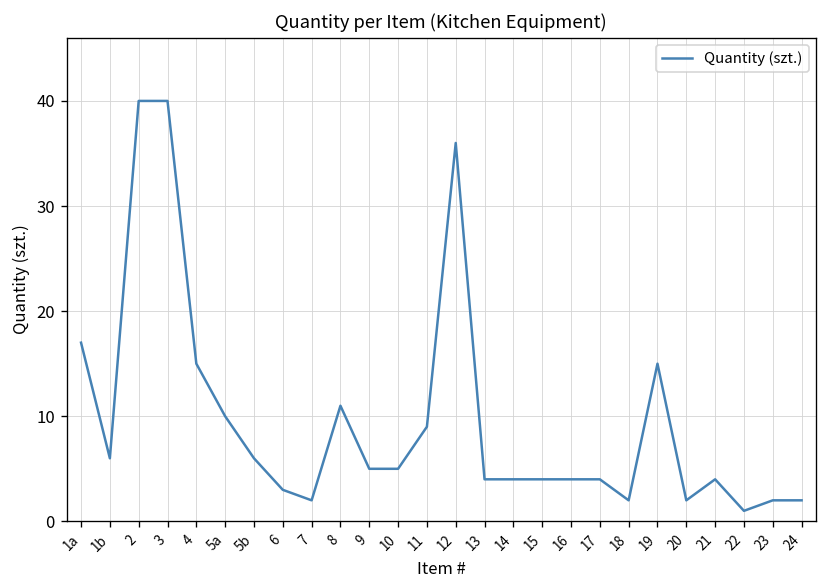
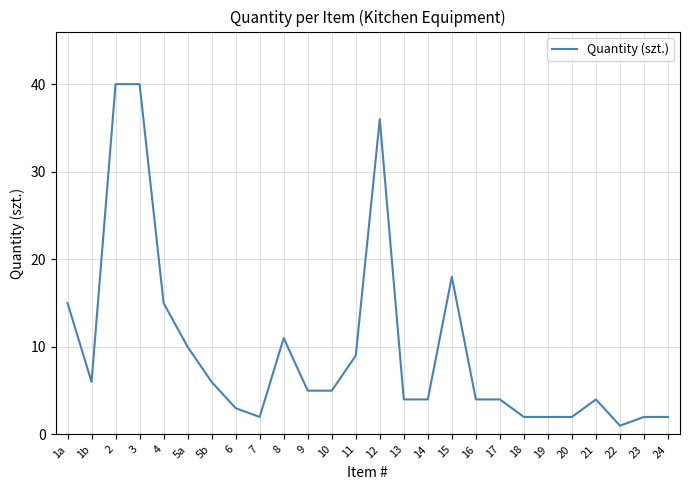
1a: 17 -> 15
15: 4 -> 18
19: 15 -> 2
